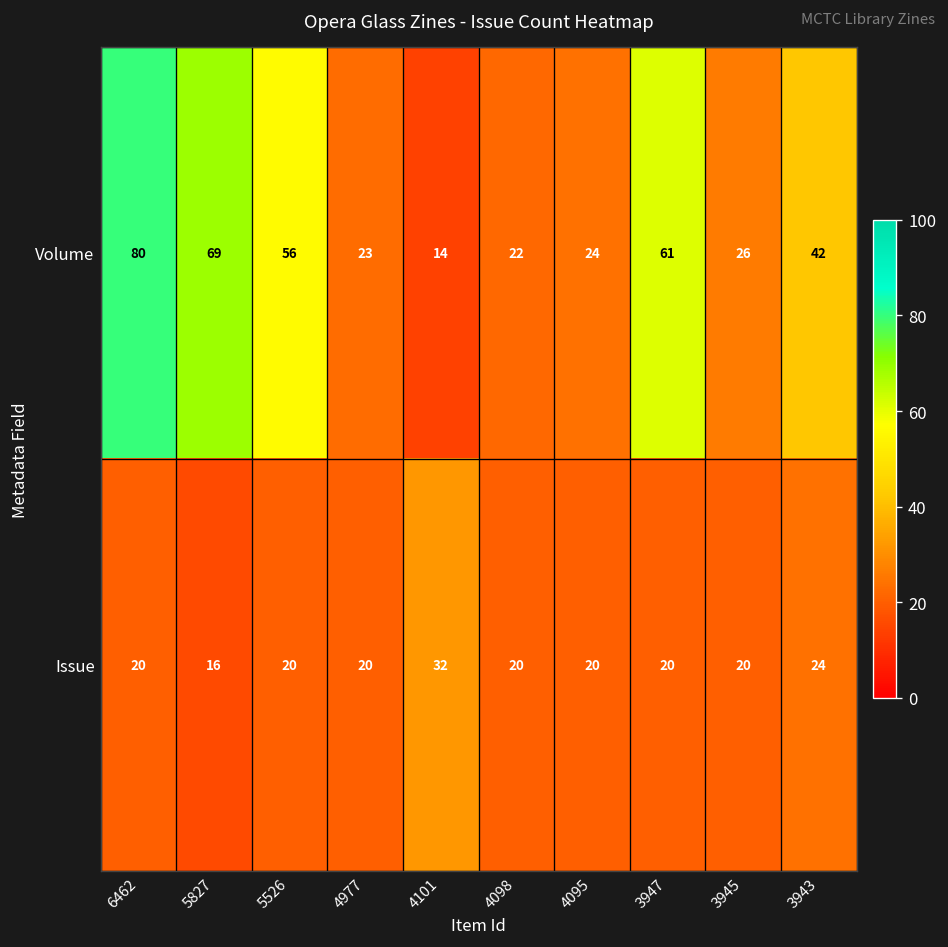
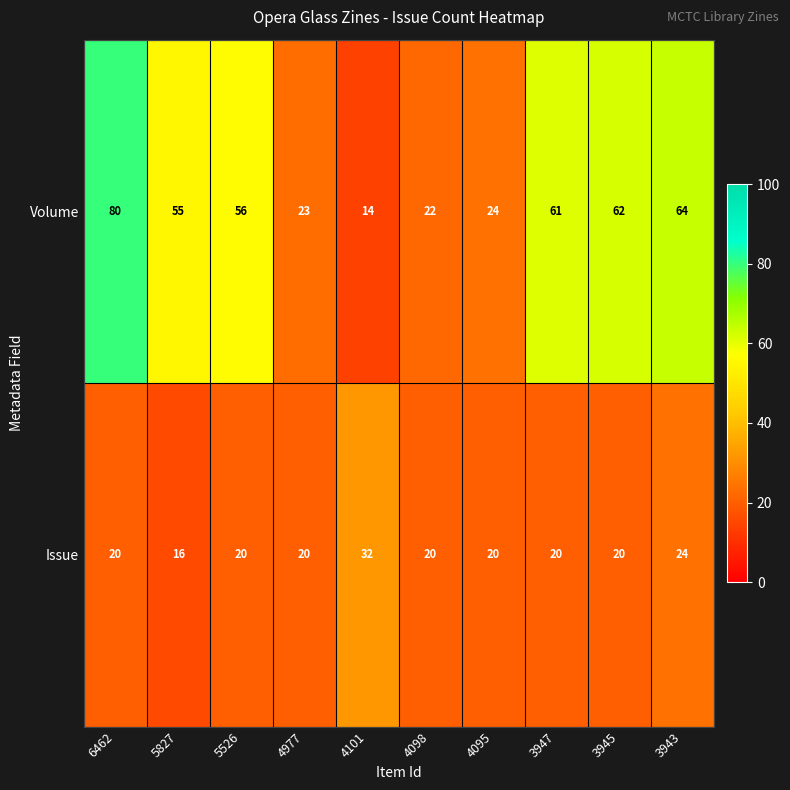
Volume, 5827: 69 -> 55
Volume, 3945: 26 -> 62
Volume, 3943: 42 -> 64
